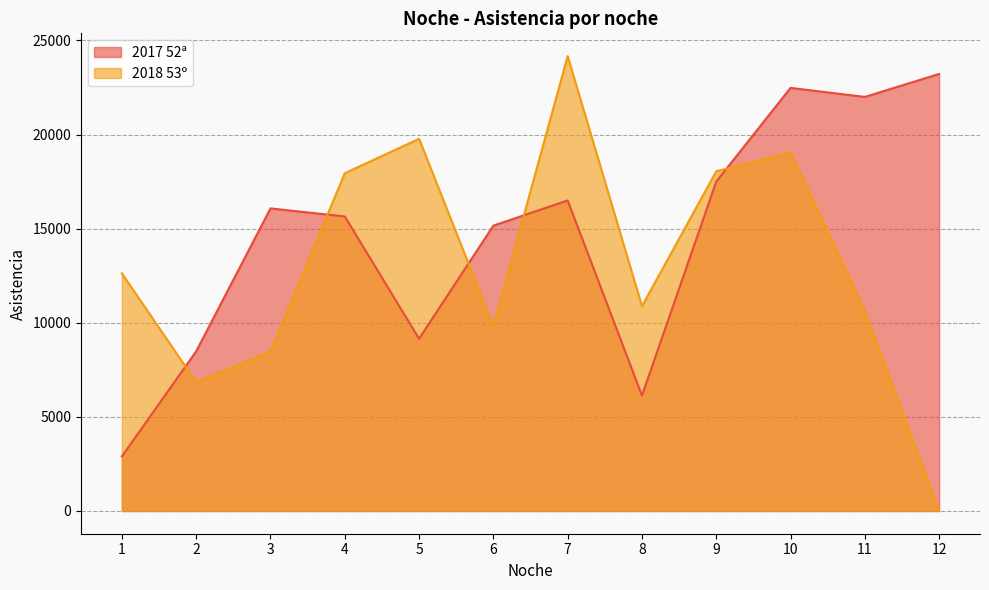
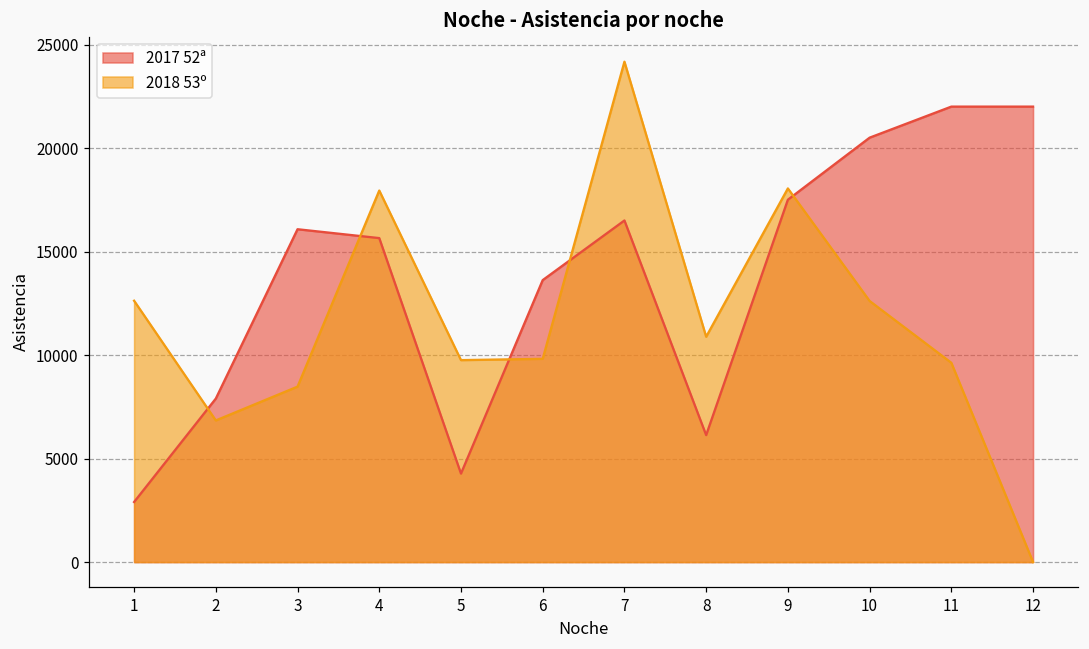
2017 52ª, 2: 8500 -> 7900
2017 52ª, 5: 9200 -> 4300
2018 53º, 5: 19800 -> 9800
2017 52ª, 6: 15200 -> 13600
2017 52ª, 10: 22500 -> 20500
2018 53º, 10: 19100 -> 12600
2018 53º, 11: 10600 -> 9600
2017 52ª, 12: 23200 -> 22000
